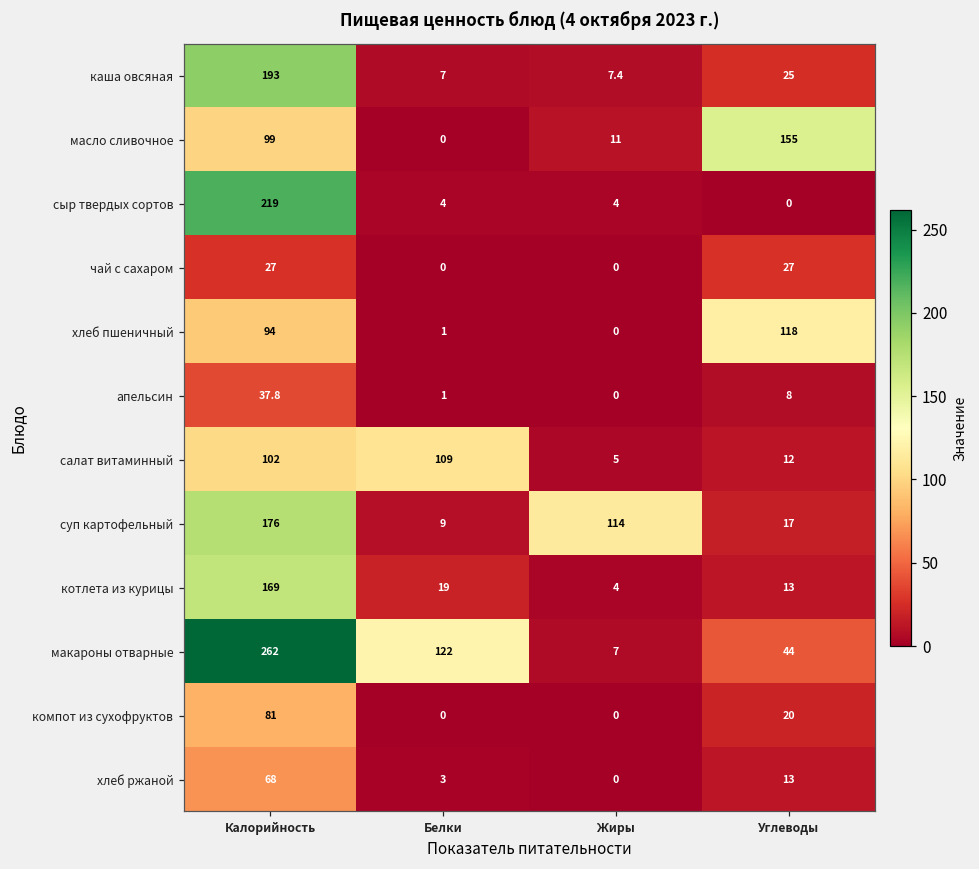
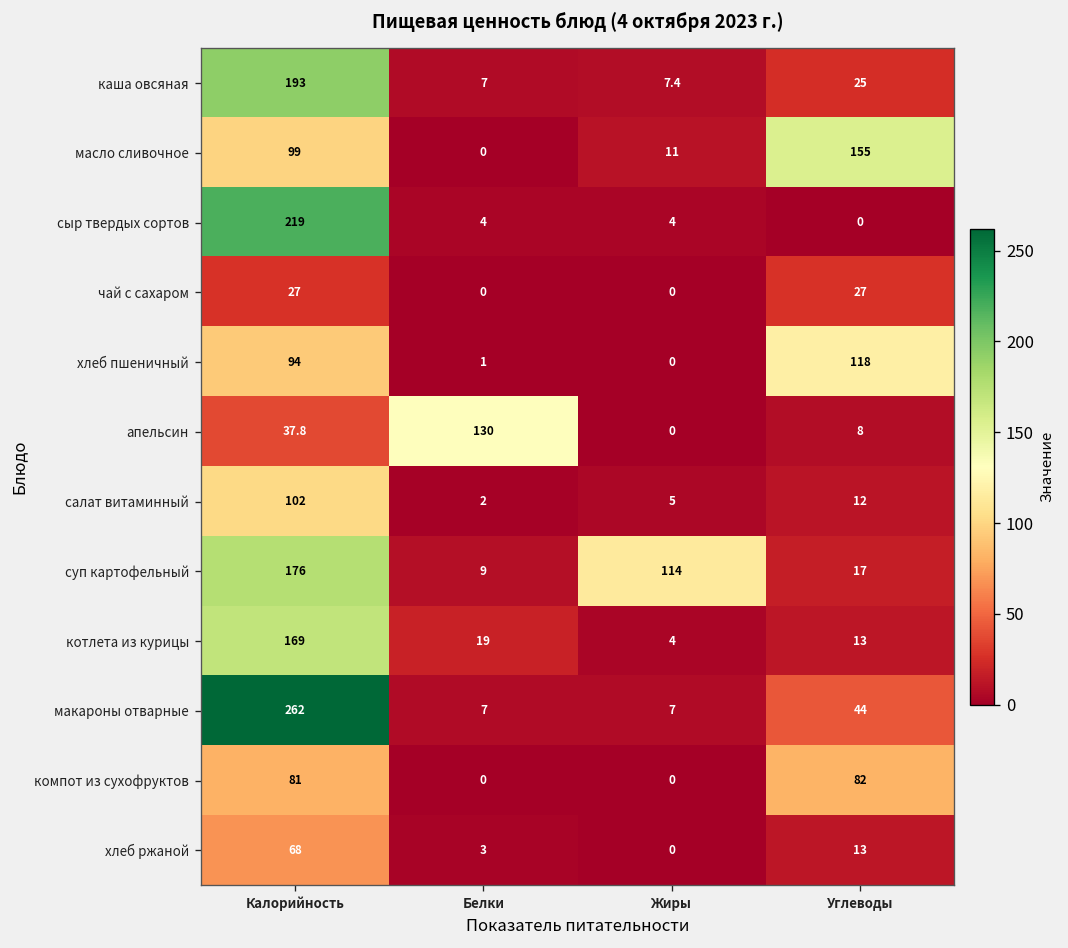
апельсин, Белки: 1 -> 130
салат витаминный, Белки: 109 -> 2
макароны отварные, Белки: 122 -> 7
компот из сухофруктов, Углеводы: 20 -> 82
